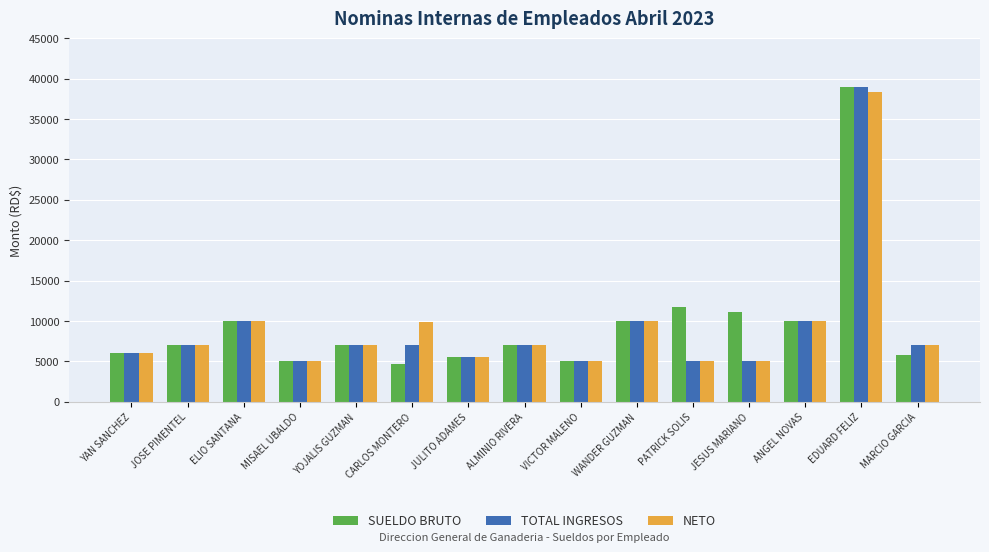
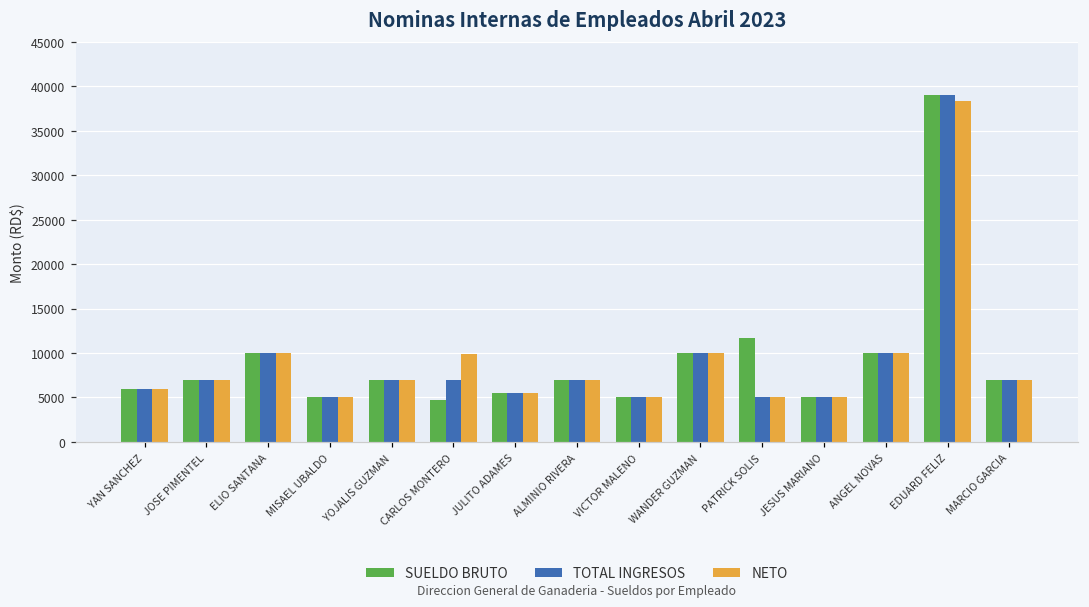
SUELDO BRUTO, JESUS MARIANO: 11000 -> 5000
SUELDO BRUTO, MARCIO GARCIA: 6000 -> 7000
